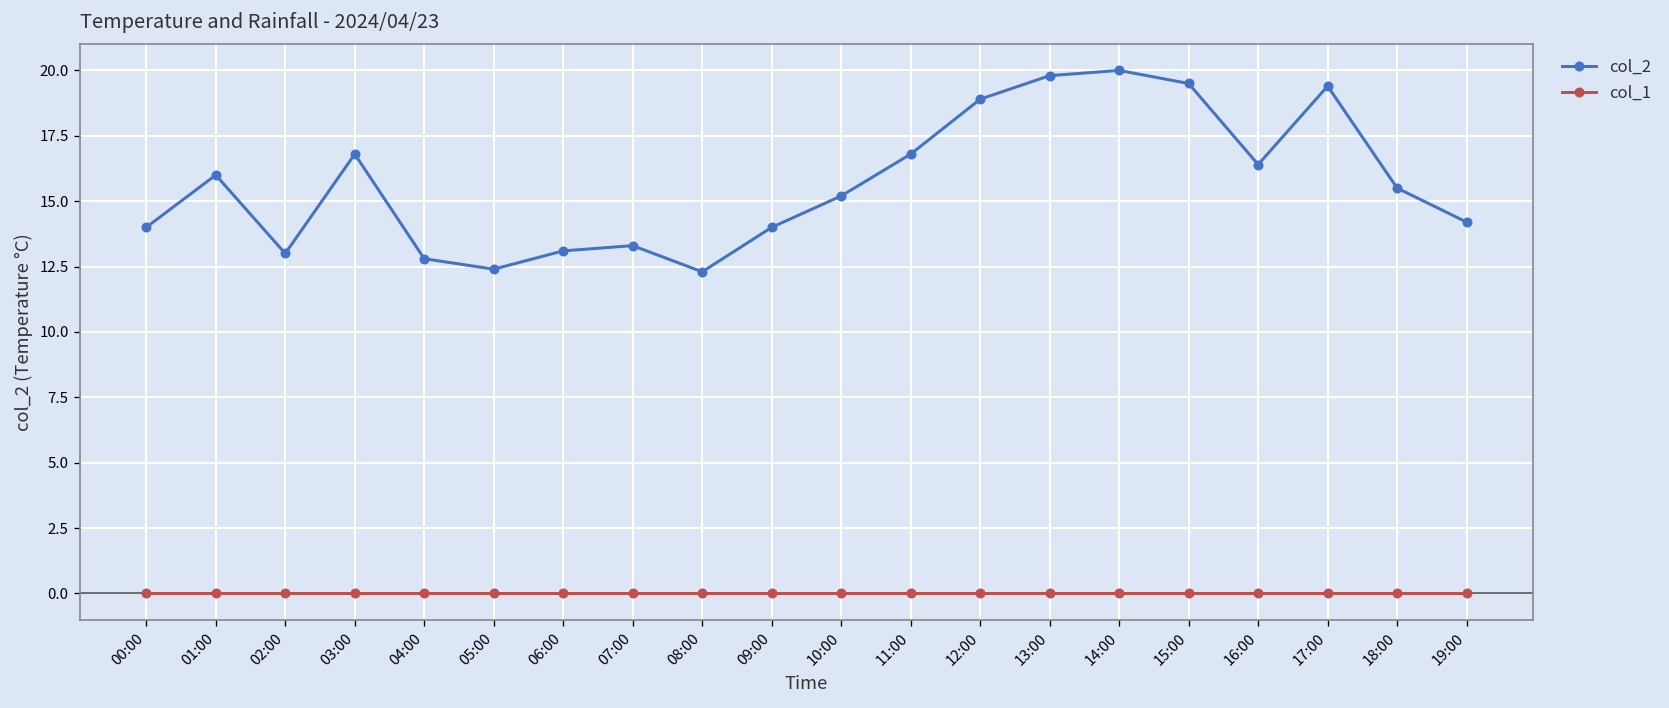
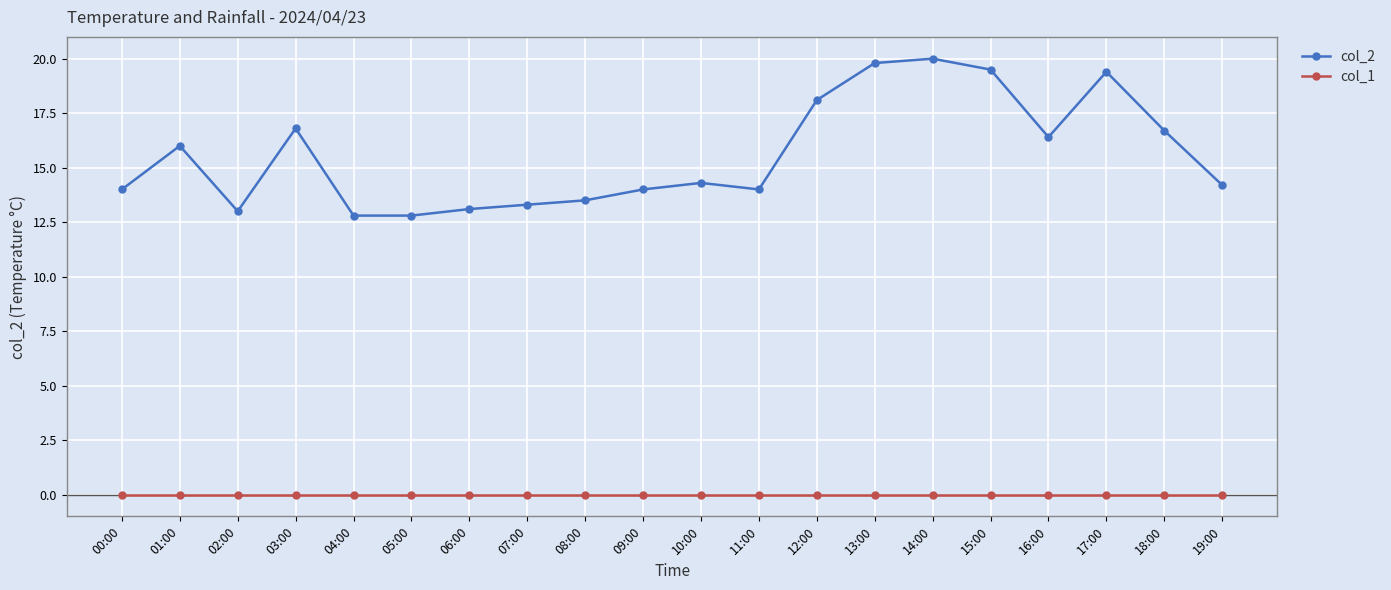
col_2, 05:00: 12.4 -> 12.8
col_2, 08:00: 12.3 -> 13.5
col_2, 10:00: 15.2 -> 14.3
col_2, 11:00: 16.8 -> 14.0
col_2, 12:00: 18.9 -> 18.1
col_2, 18:00: 15.5 -> 16.7
